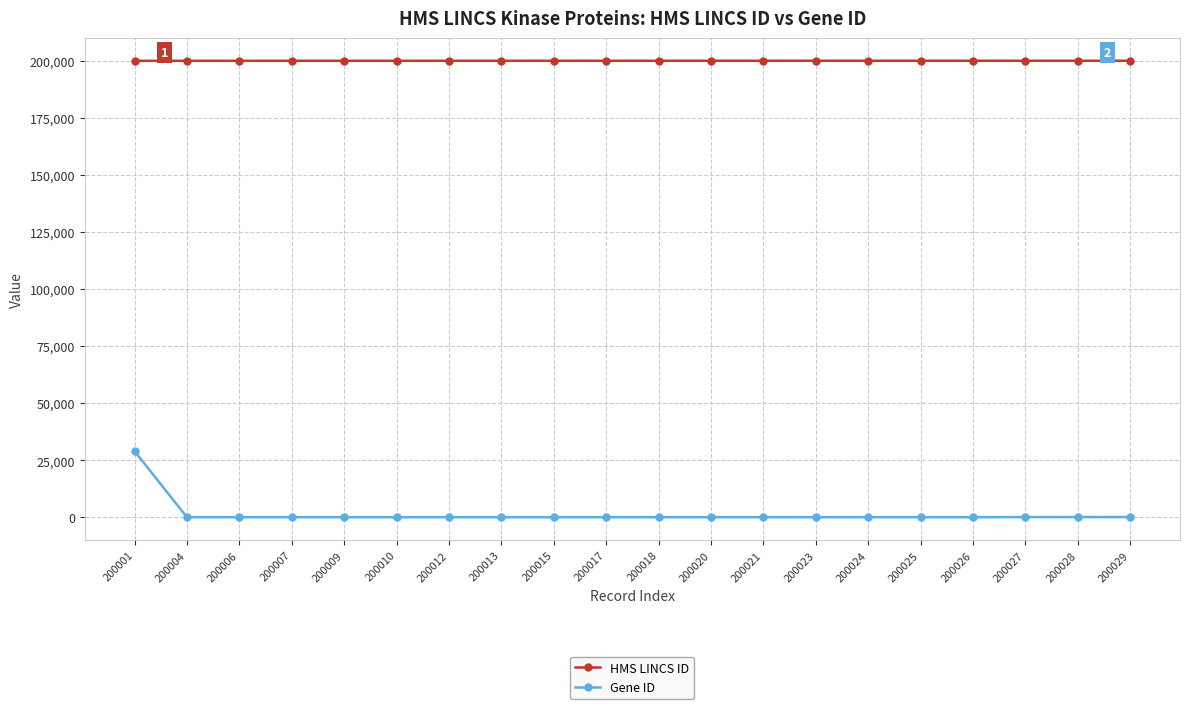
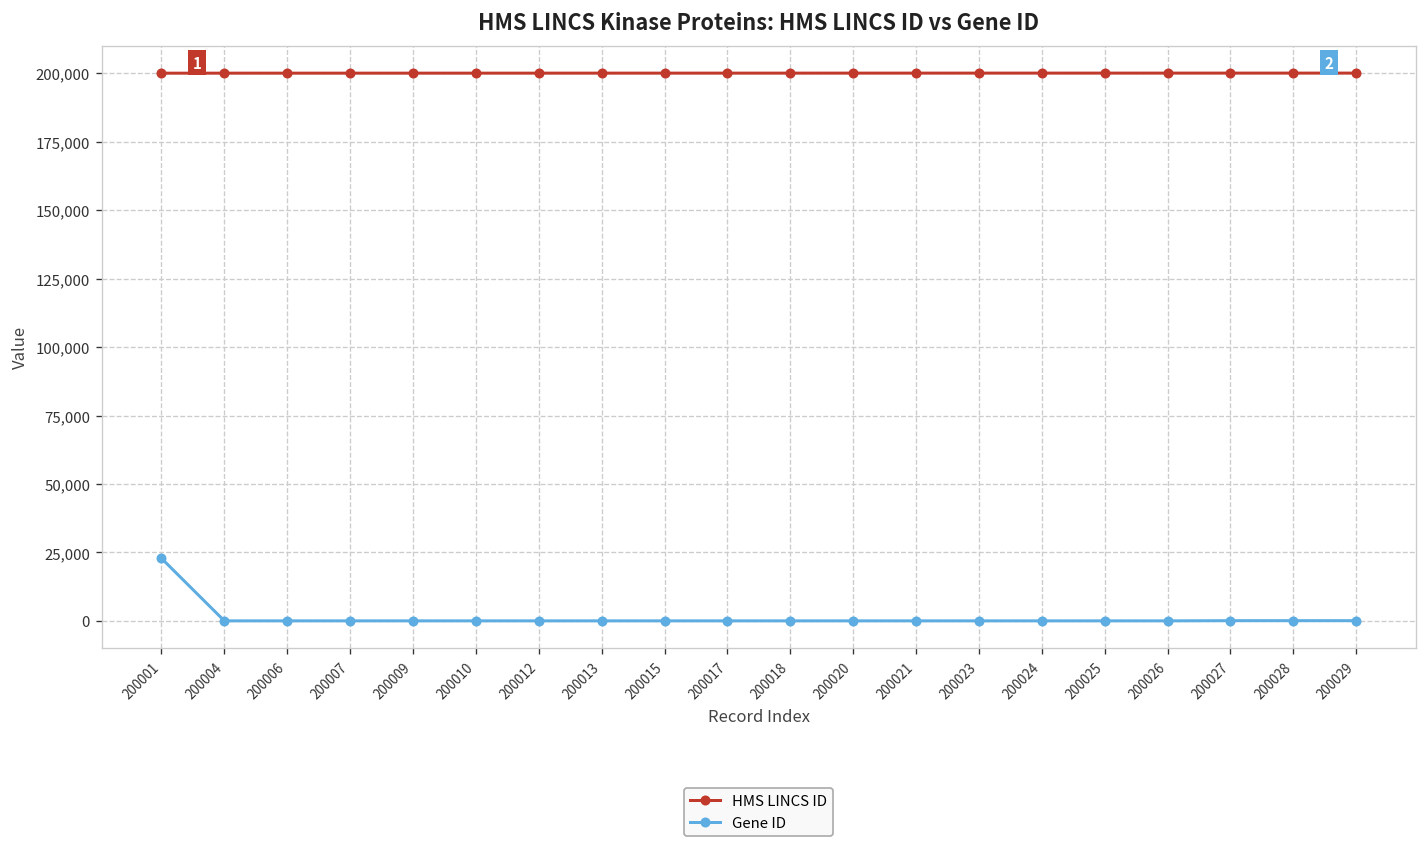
Gene ID, 200001: 29,000 -> 23,000
